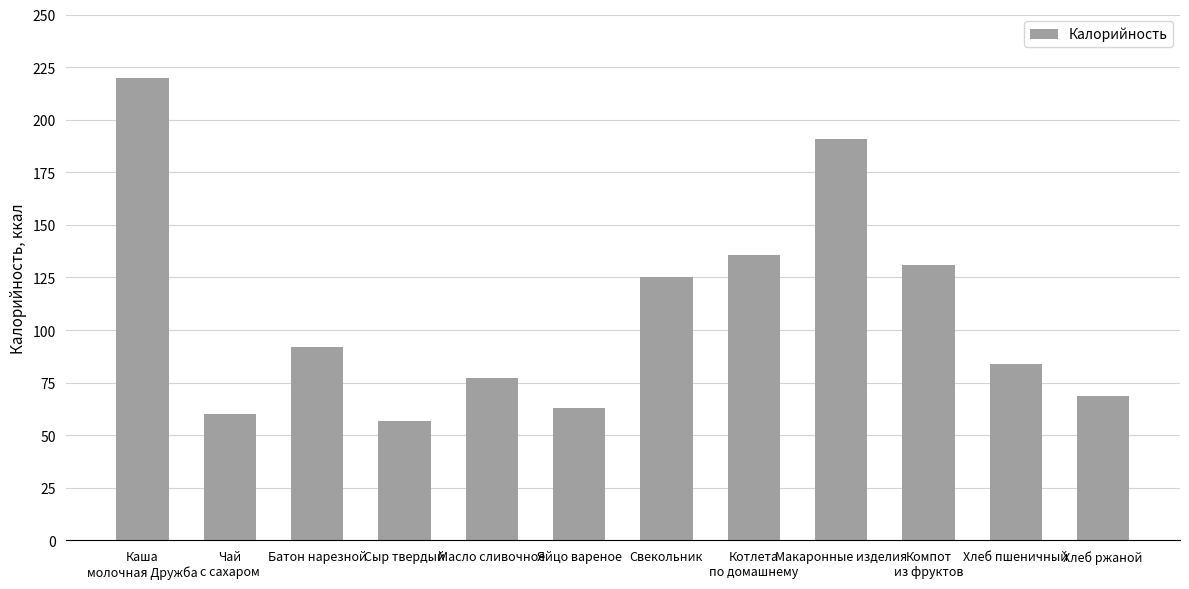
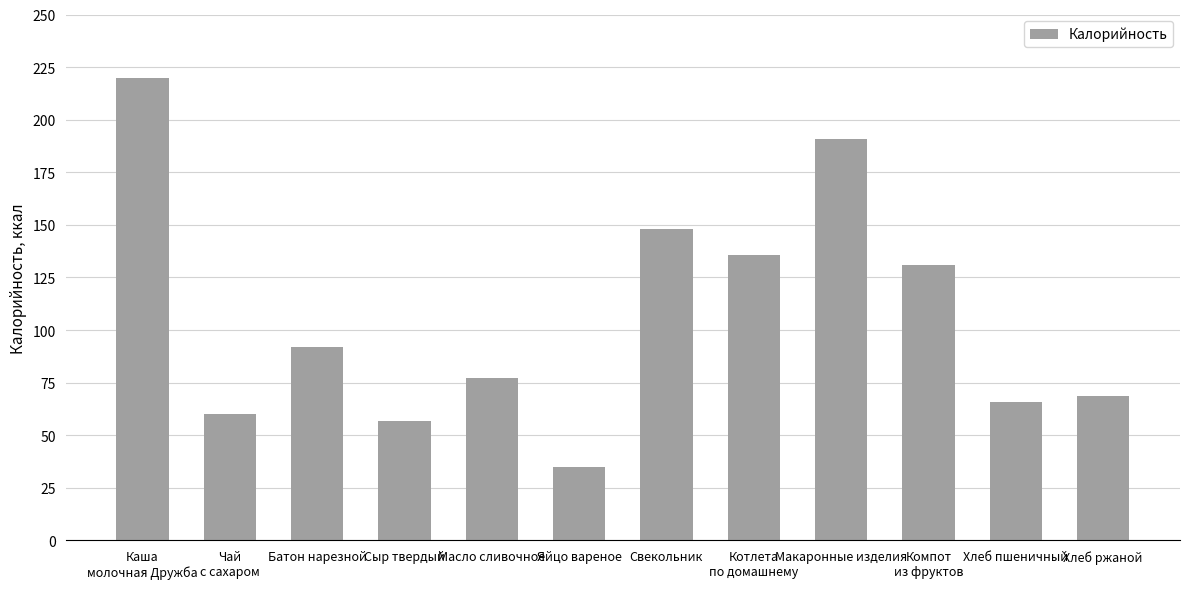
Яйцо вареное: 63 -> 35
Свекольник: 125 -> 148
Хлеб пшеничный: 84 -> 66
